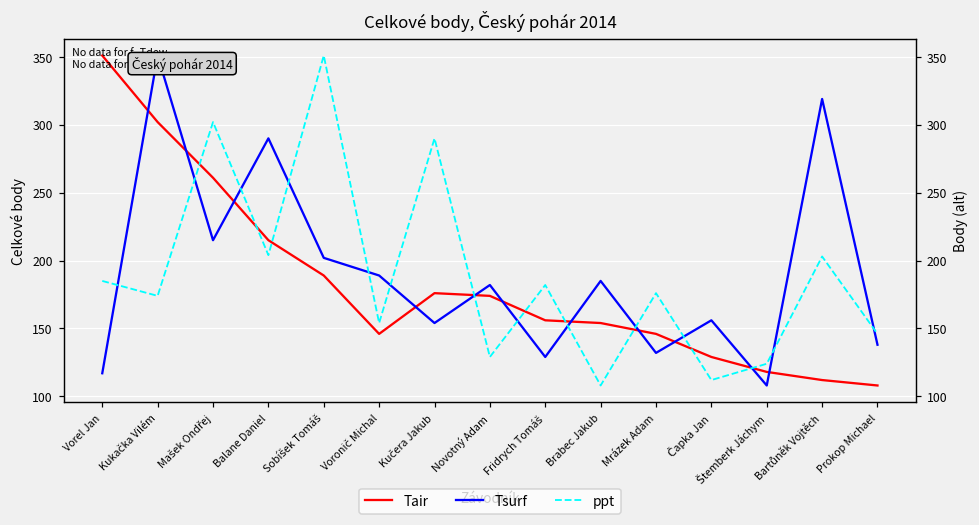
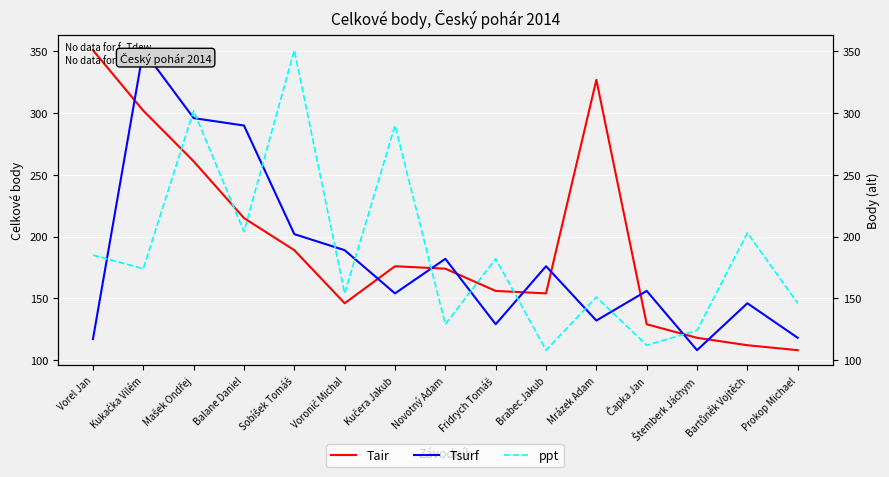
Tsurf, Mašek Ondřej: 215 -> 296
Tsurf, Brabec Jakub: 185 -> 176
Tair, Mrázek Adam: 146 -> 327
Tsurf, Bartůněk Vojtěch: 319 -> 146
Tsurf, Prokop Michael: 138 -> 118
ppt, Mrázek Adam: 176 -> 151
